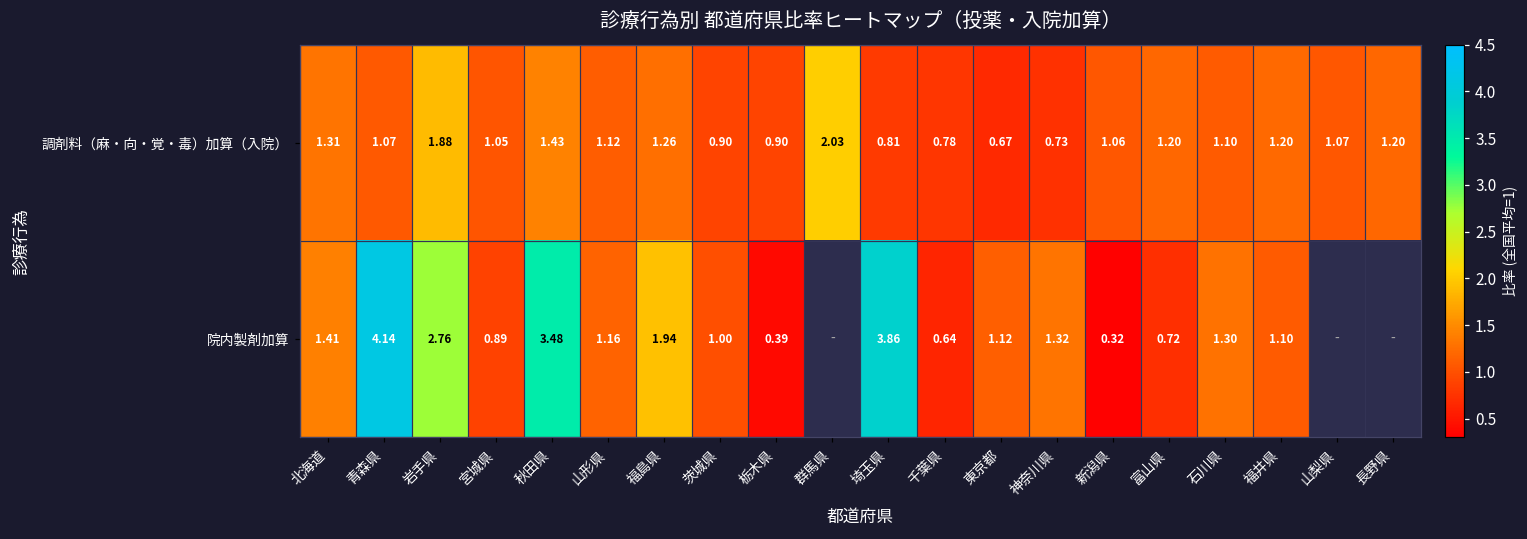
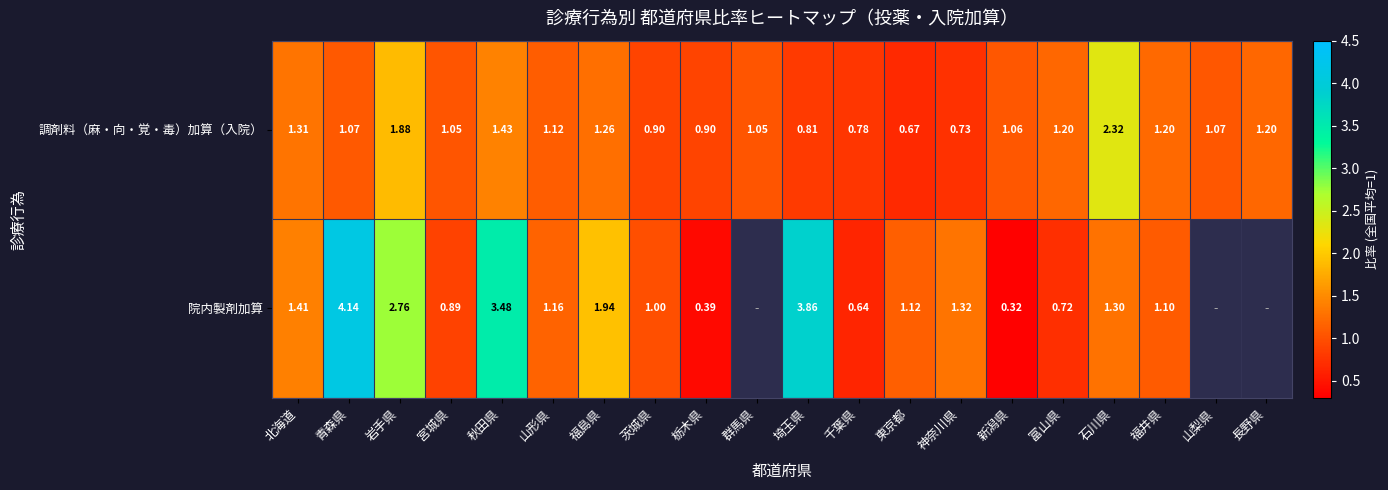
調剤料（麻・向・覚・毒）加算（入院）, 群馬県: 2.03 -> 1.05
調剤料（麻・向・覚・毒）加算（入院）, 石川県: 1.10 -> 2.32
